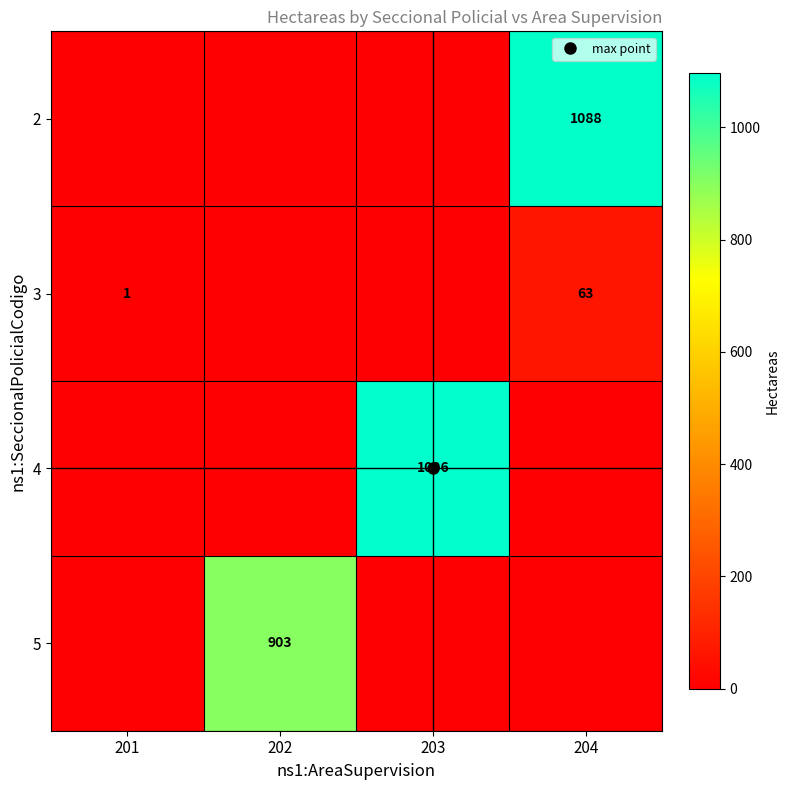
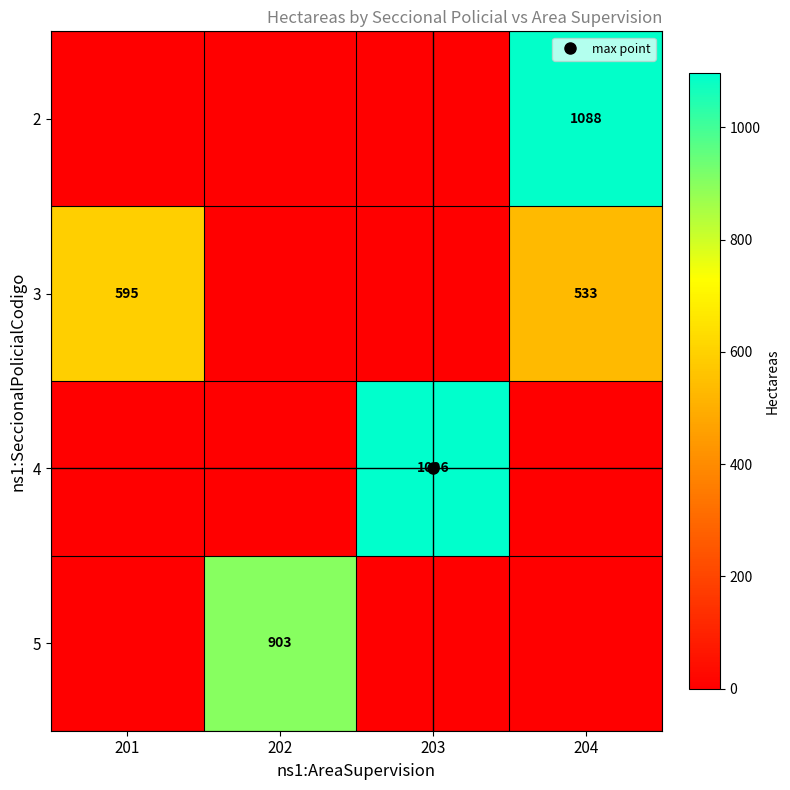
3, 201: 1 -> 595
3, 204: 63 -> 533
